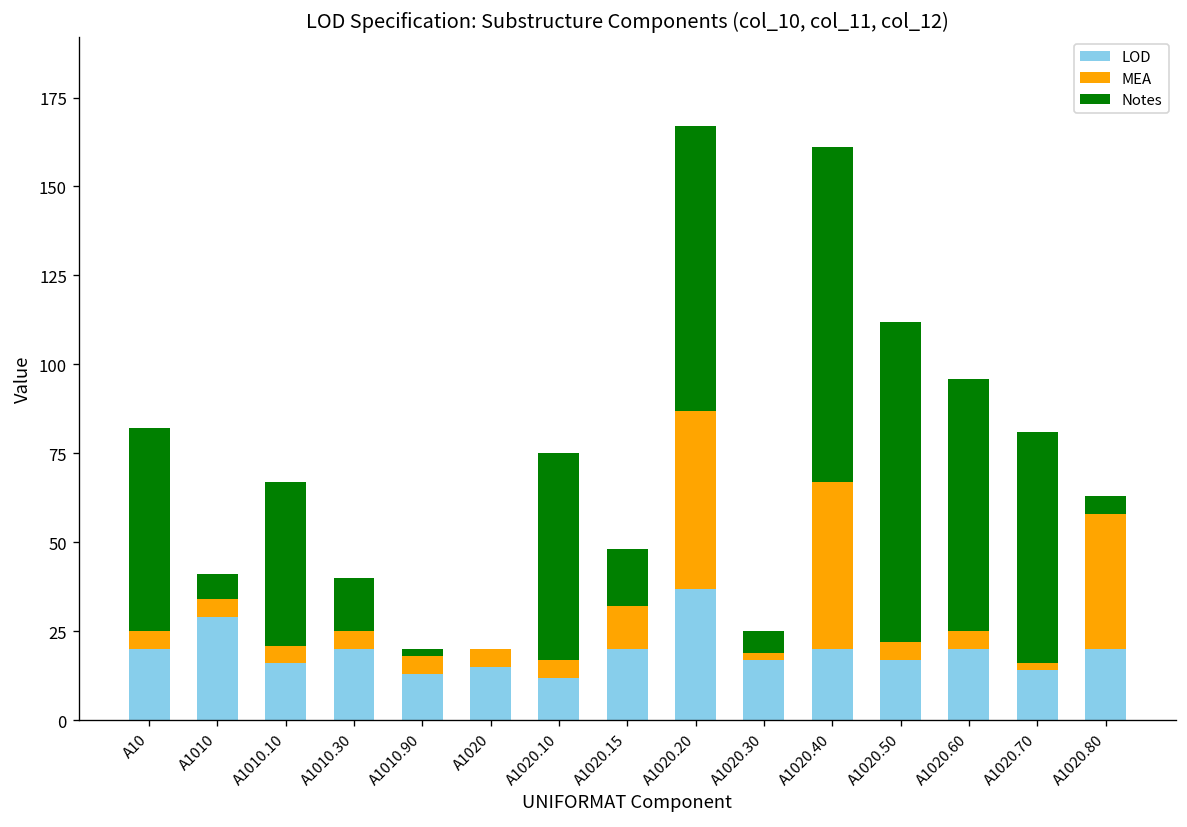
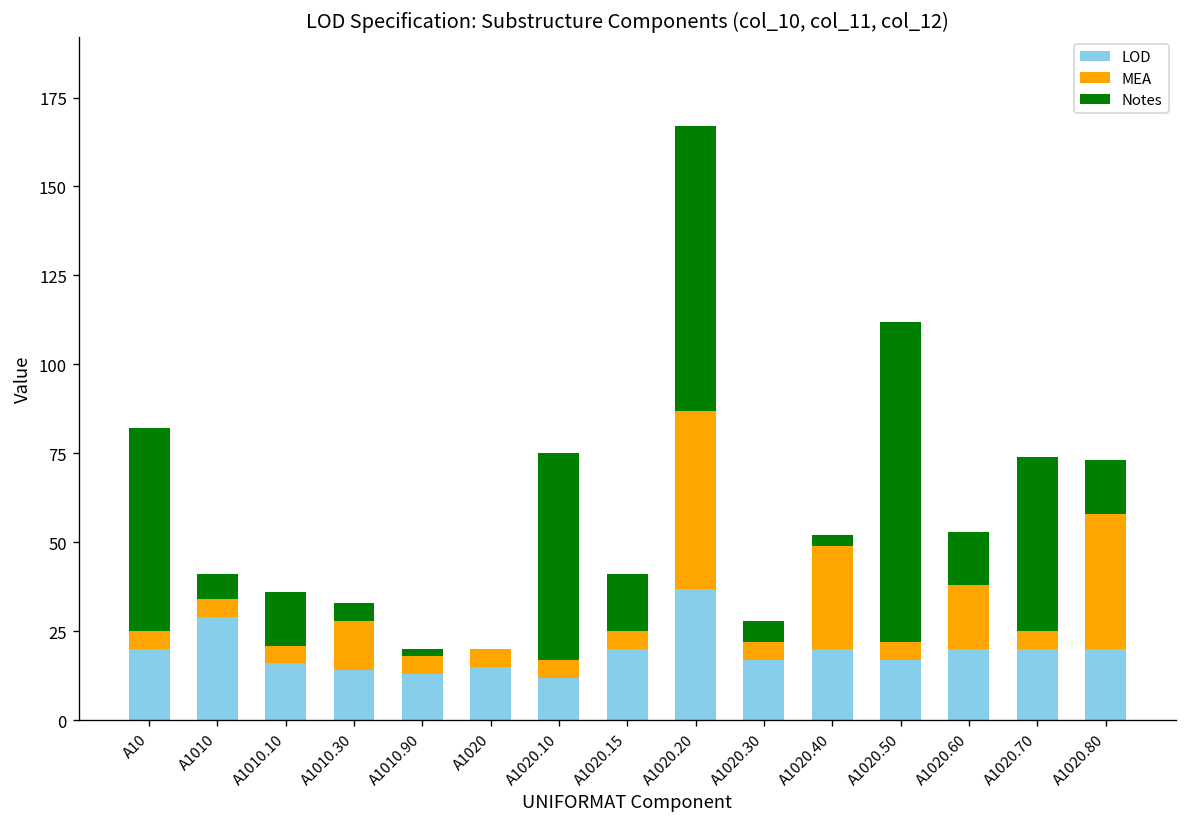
Notes, A1010.10: 46 -> 15
LOD, A1010.30: 20 -> 14
MEA, A1010.30: 5 -> 14
Notes, A1010.30: 15 -> 5
MEA, A1020.15: 12 -> 5
MEA, A1020.30: 2 -> 5
MEA, A1020.40: 47 -> 29
Notes, A1020.40: 94 -> 3
MEA, A1020.60: 5 -> 18
Notes, A1020.60: 71 -> 15
LOD, A1020.70: 14 -> 20
MEA, A1020.70: 2 -> 5
Notes, A1020.70: 65 -> 49
Notes, A1020.80: 5 -> 15
